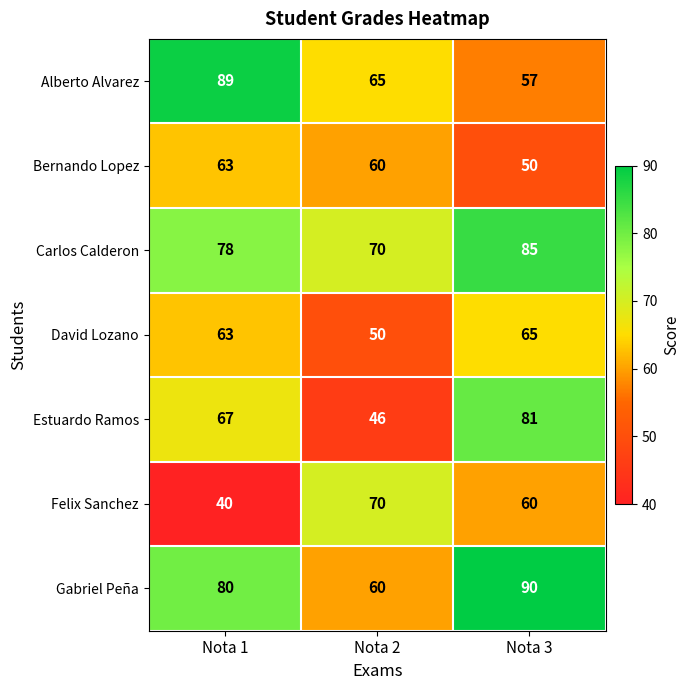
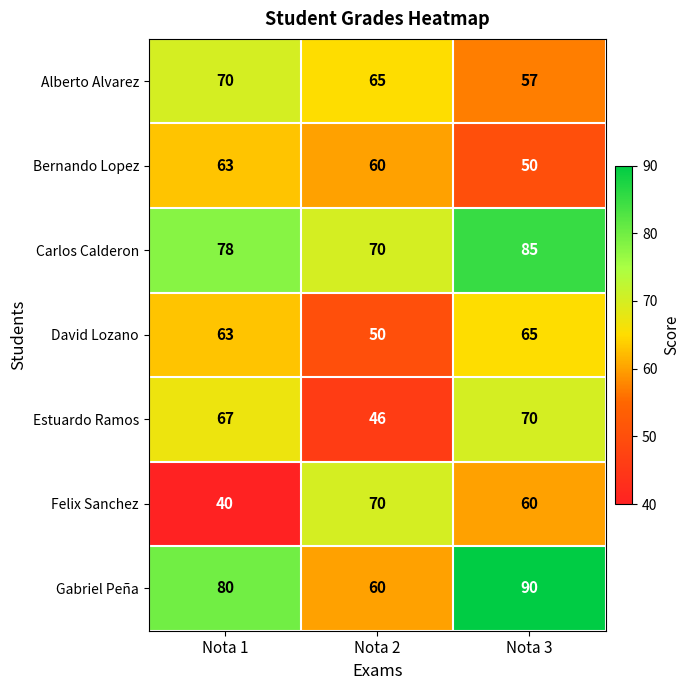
Alberto Alvarez, Nota 1: 89 -> 70
Estuardo Ramos, Nota 3: 81 -> 70
